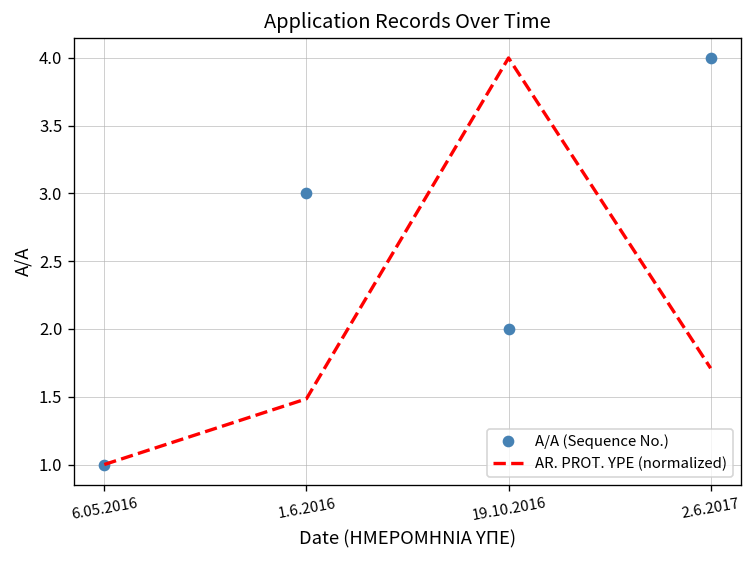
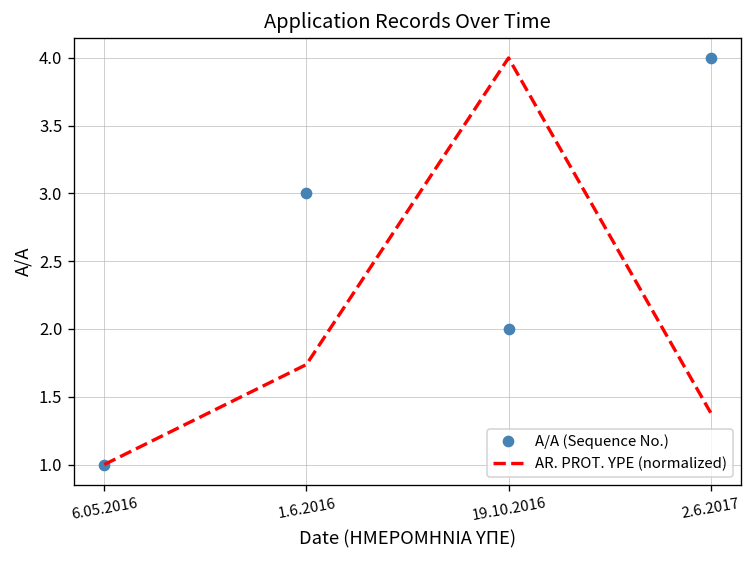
AR. PROT. YPE (normalized), 1.6.2016: 1.48 -> 1.74
AR. PROT. YPE (normalized), 2.6.2017: 1.71 -> 1.38
